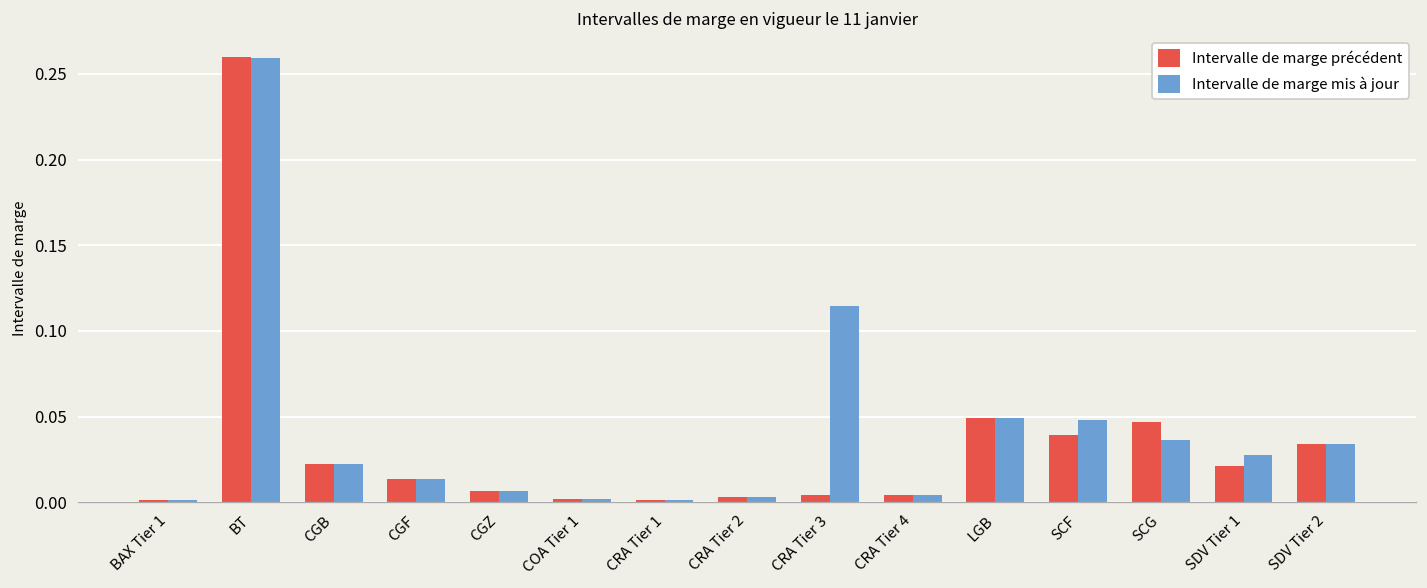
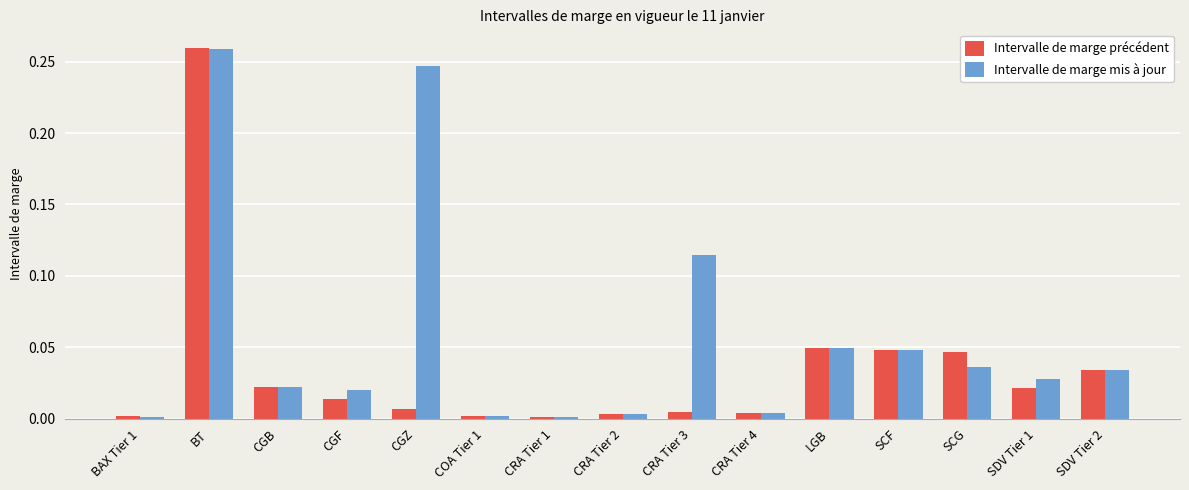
Intervalle de marge mis à jour, CGF: 0.014 -> 0.020
Intervalle de marge mis à jour, CGZ: 0.007 -> 0.247
Intervalle de marge précédent, SCF: 0.039 -> 0.048
